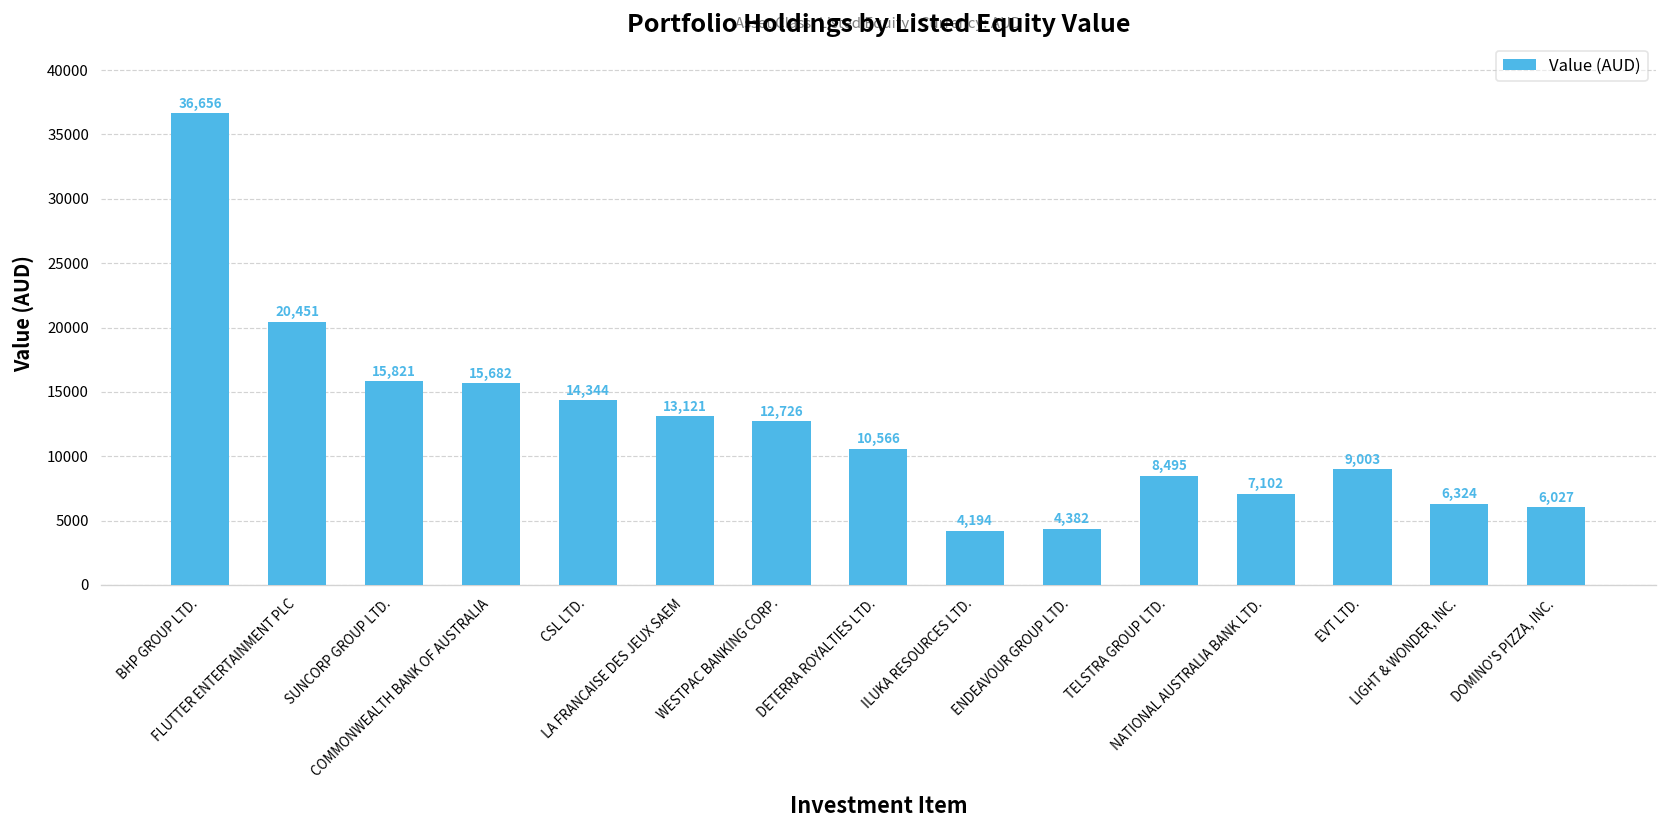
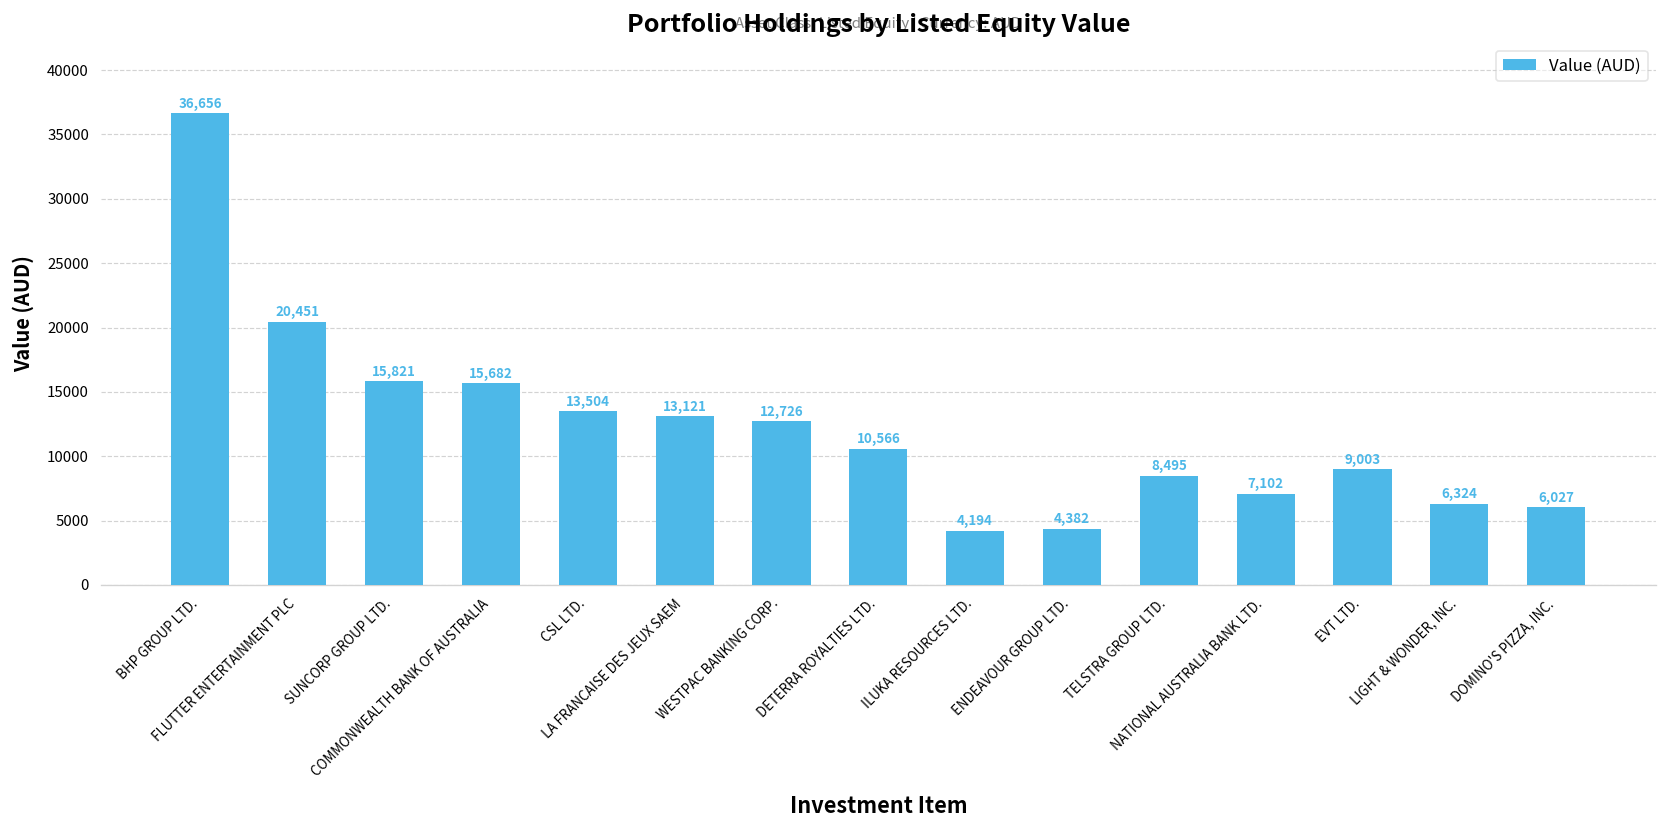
CSL LTD.: 14,344 -> 13,504
